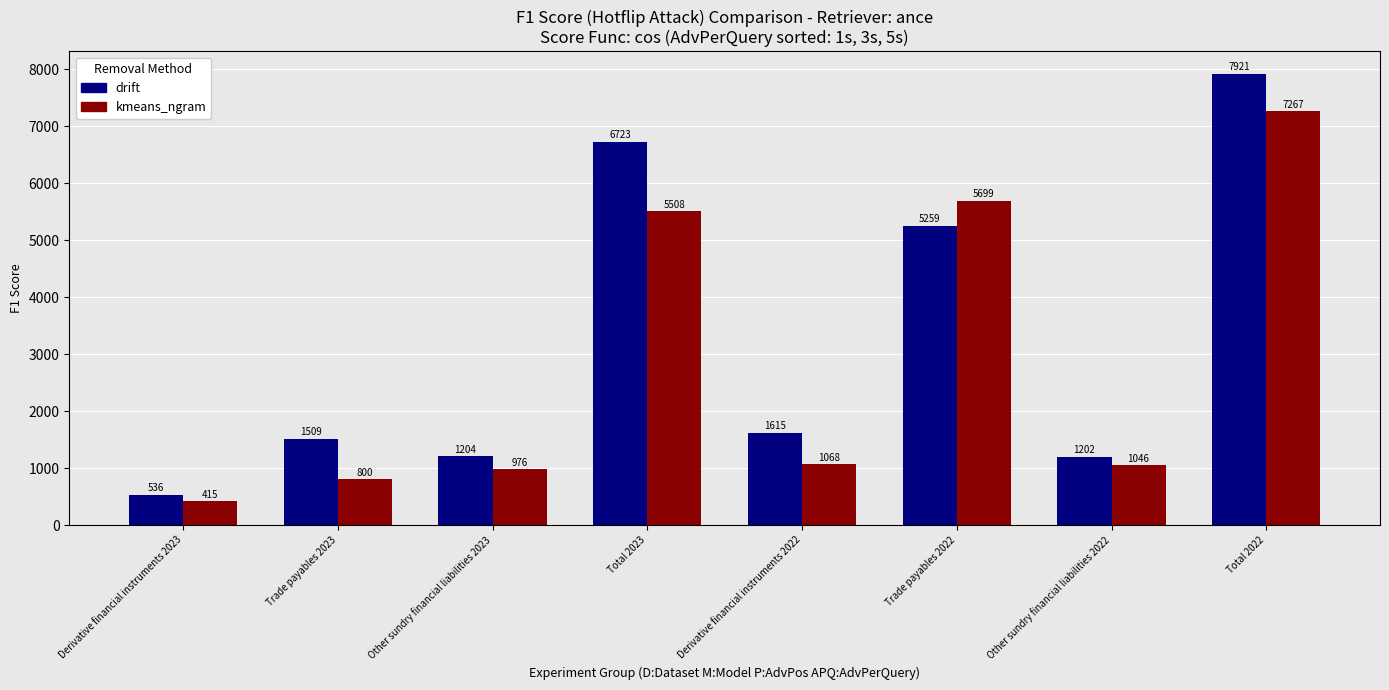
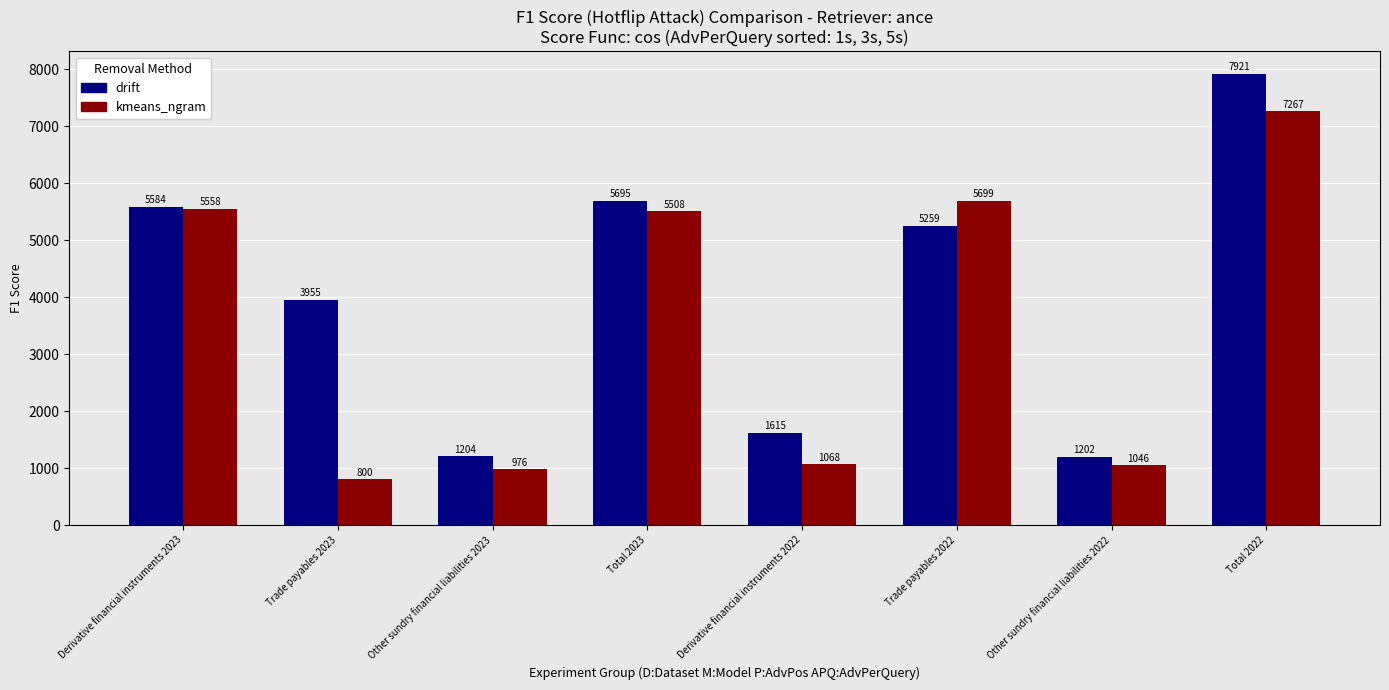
drift, Derivative financial instruments 2023: 536 -> 5584
kmeans_ngram, Derivative financial instruments 2023: 415 -> 5558
drift, Trade payables 2023: 1509 -> 3955
drift, Total 2023: 6723 -> 5695
